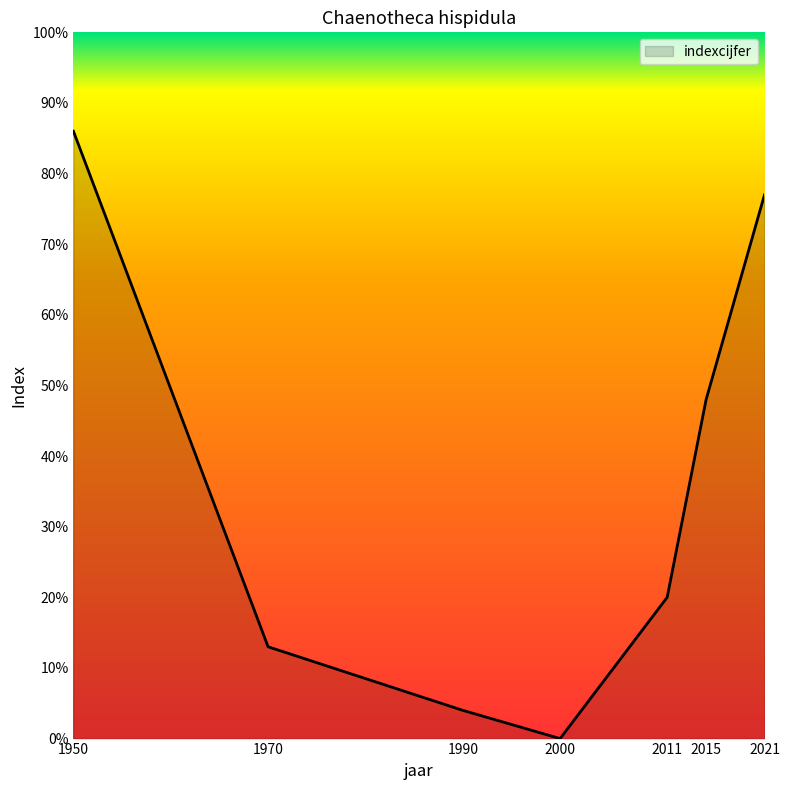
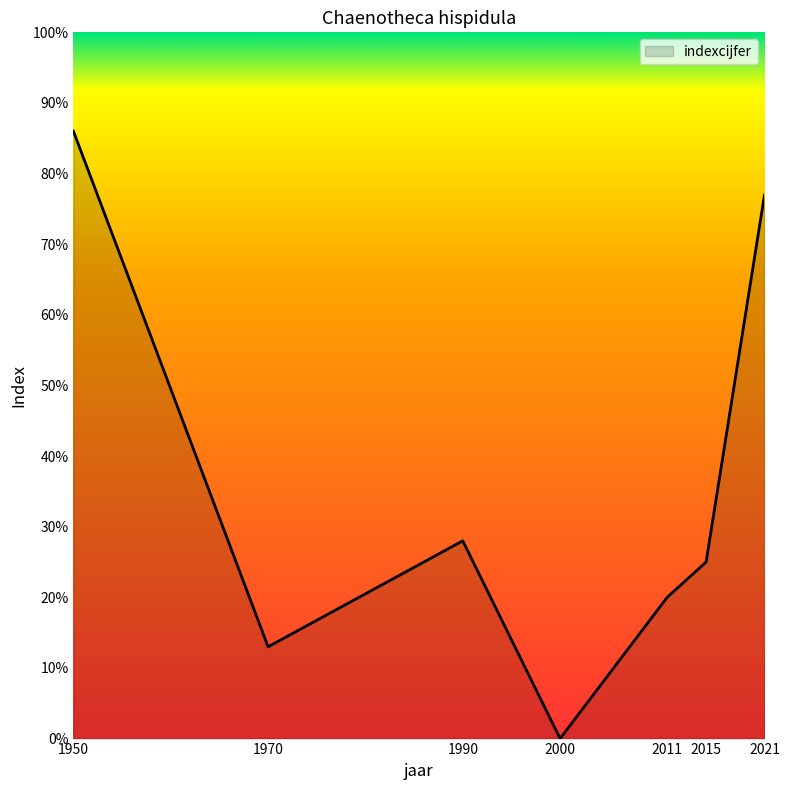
1990: 4% -> 28%
2015: 48% -> 25%
